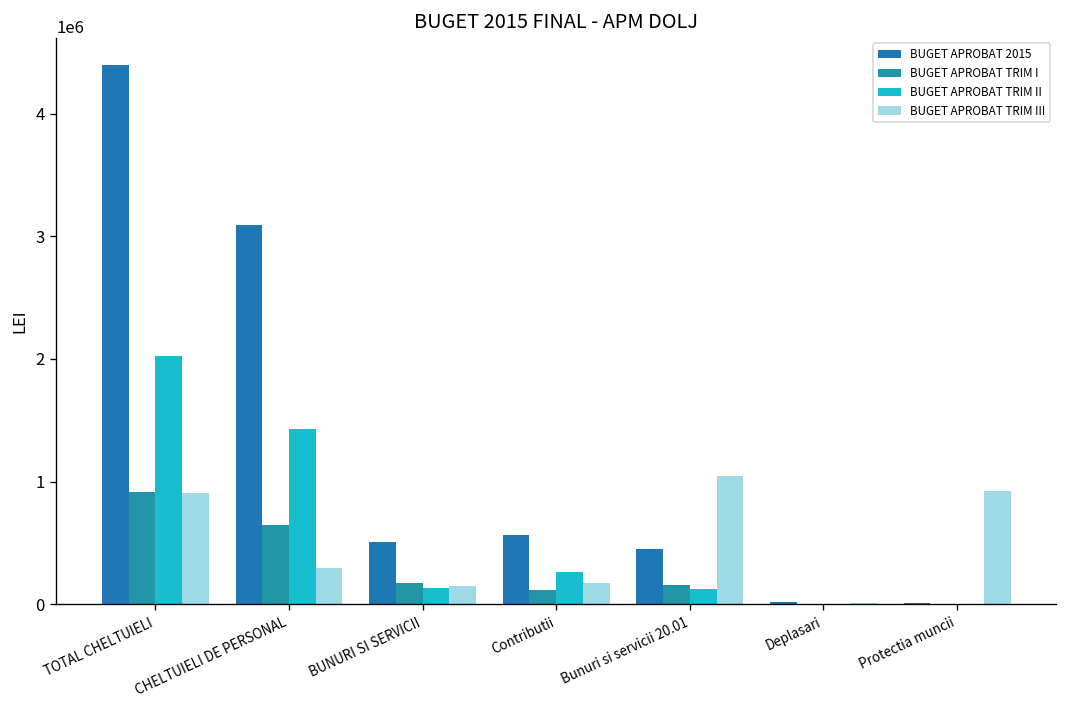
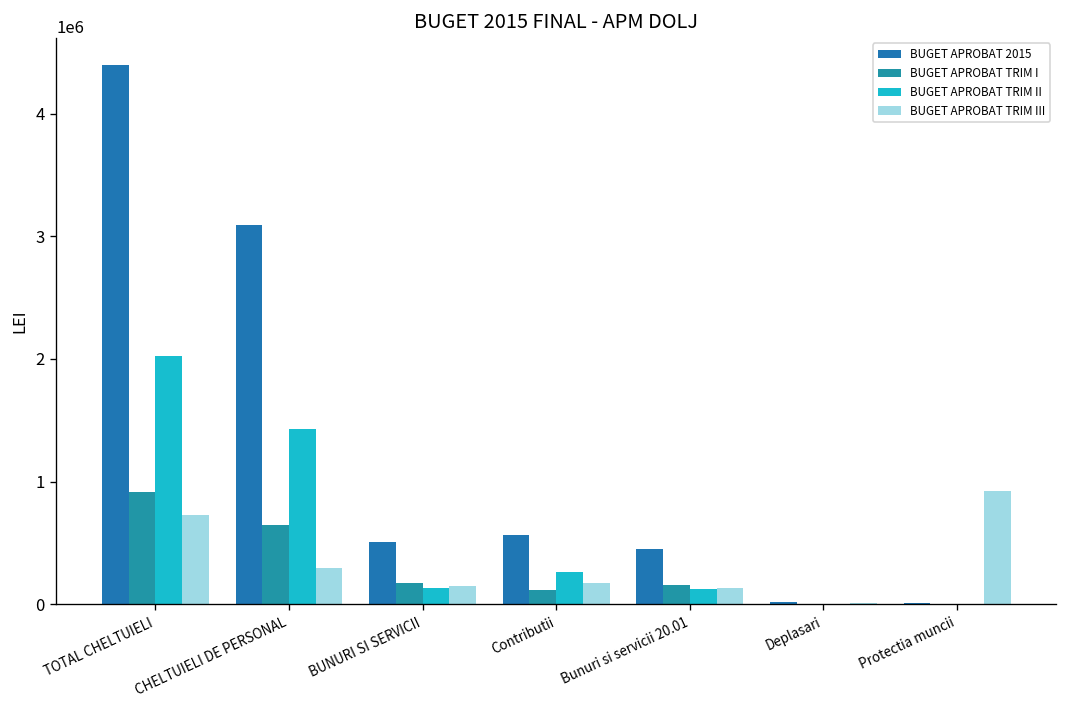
BUGET APROBAT TRIM III, TOTAL CHELTUIELI: 910000 -> 720000
BUGET APROBAT TRIM III, Bunuri si servicii 20.01: 1040000 -> 130000
